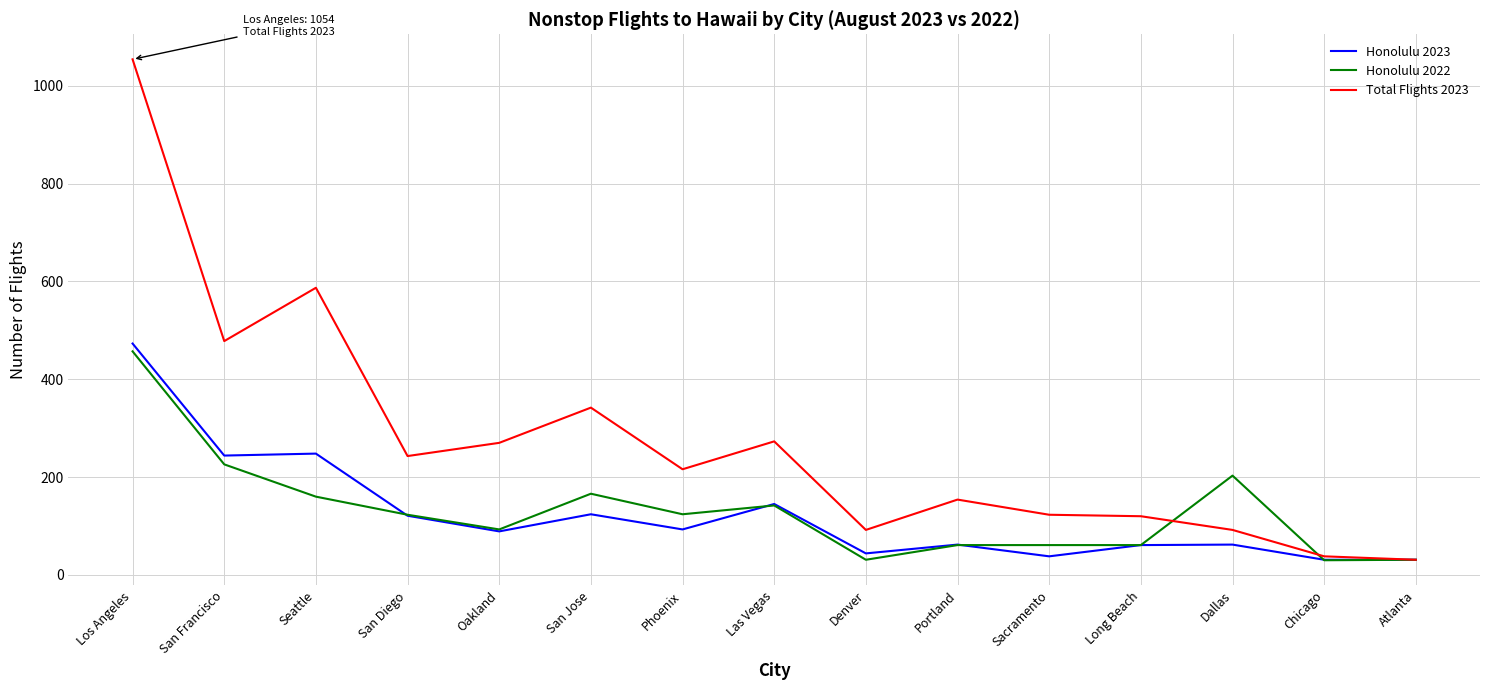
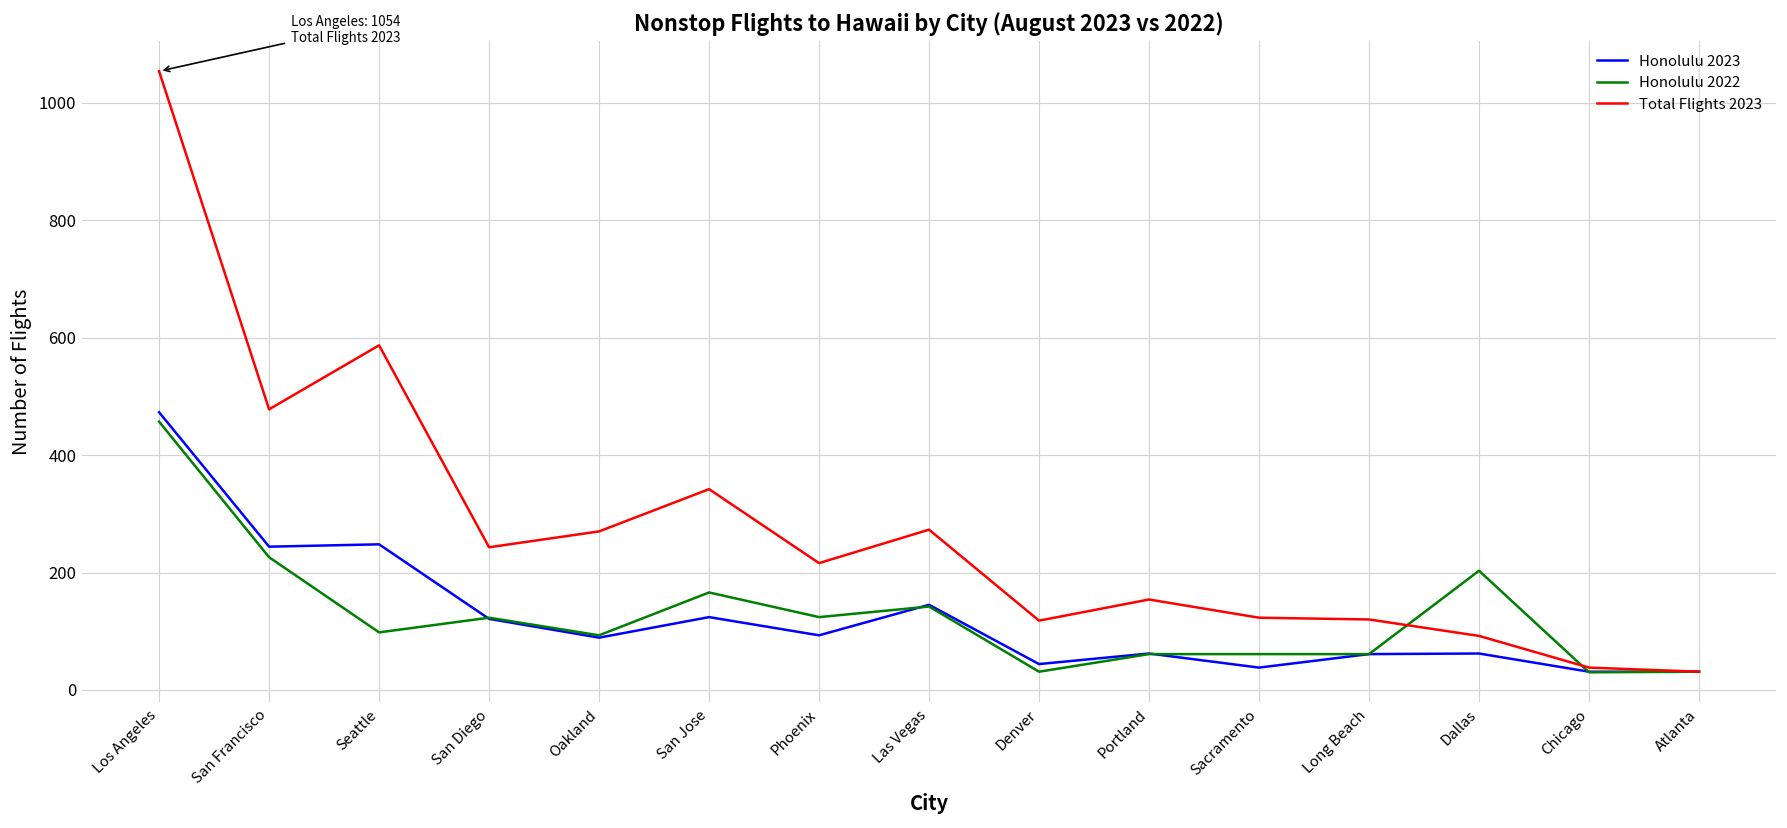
Honolulu 2022, Seattle: 160 -> 100
Total Flights 2023, Denver: 90 -> 120
